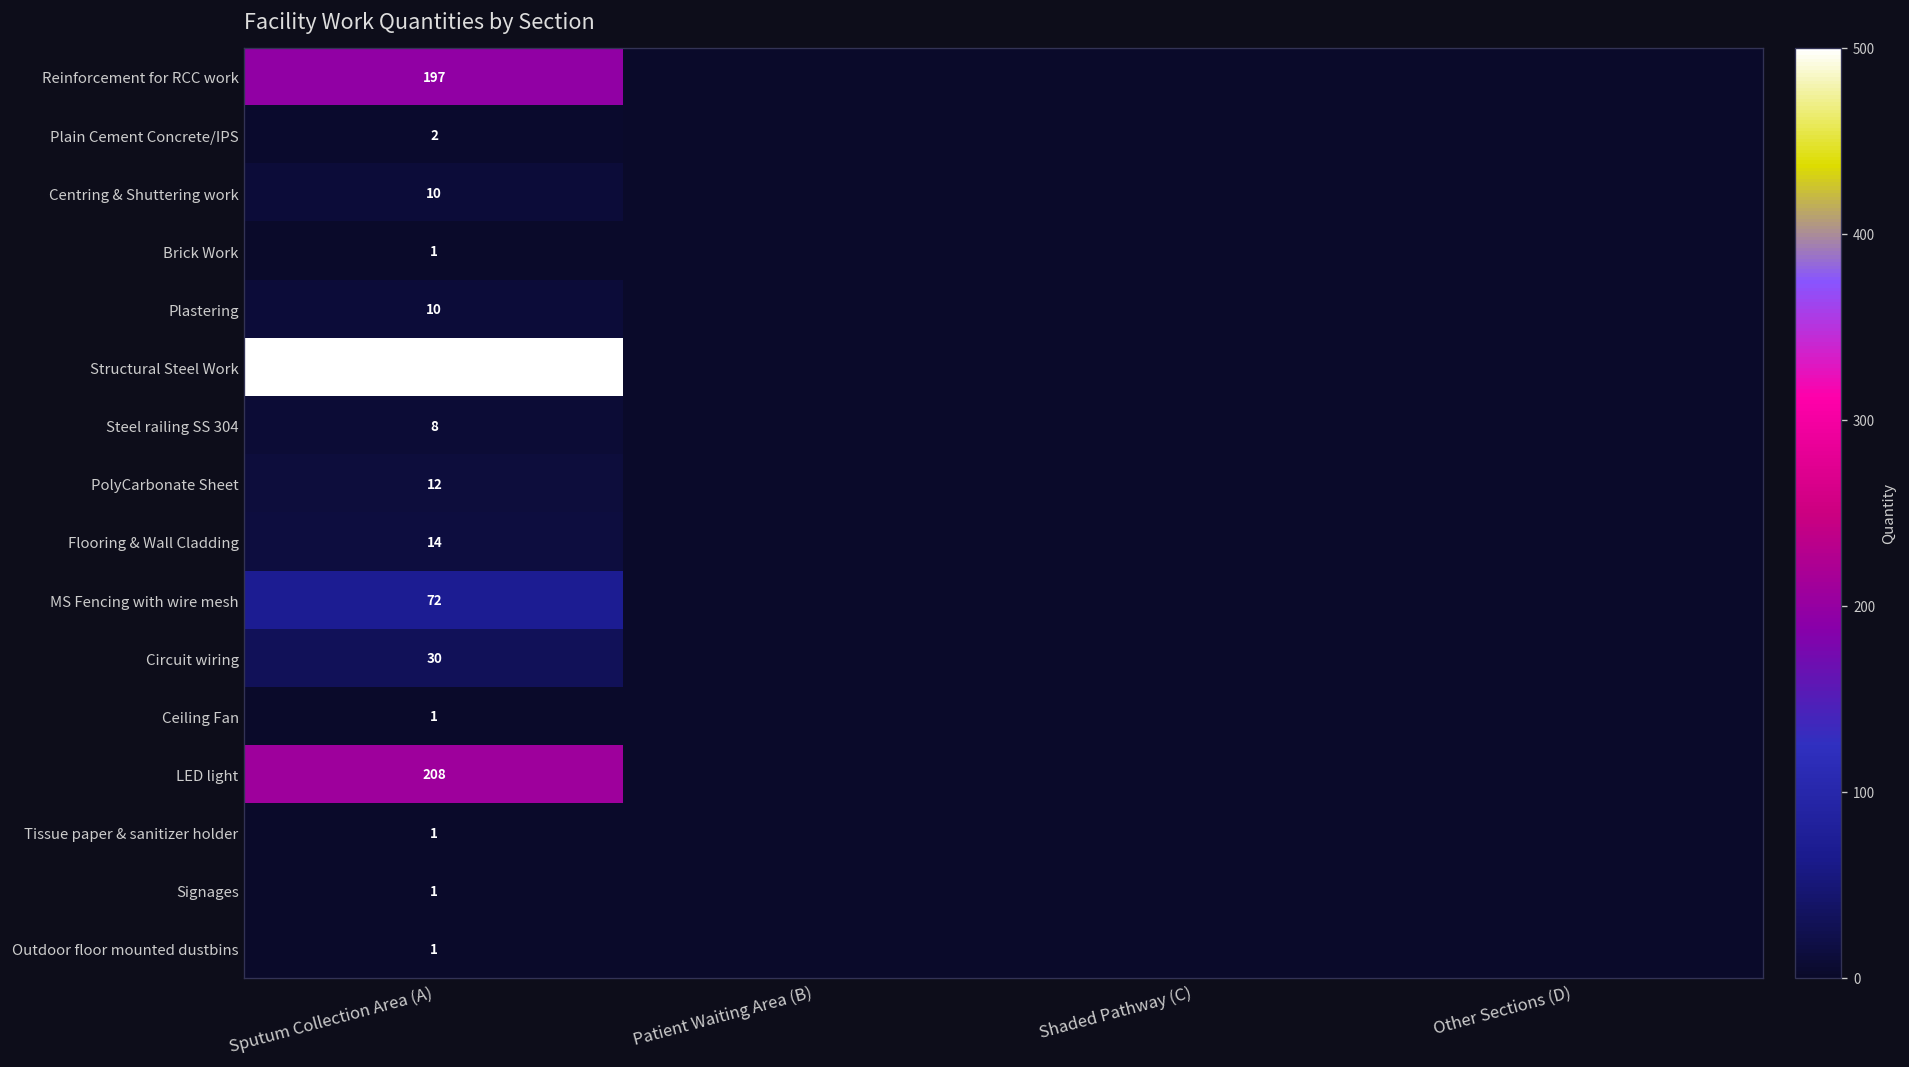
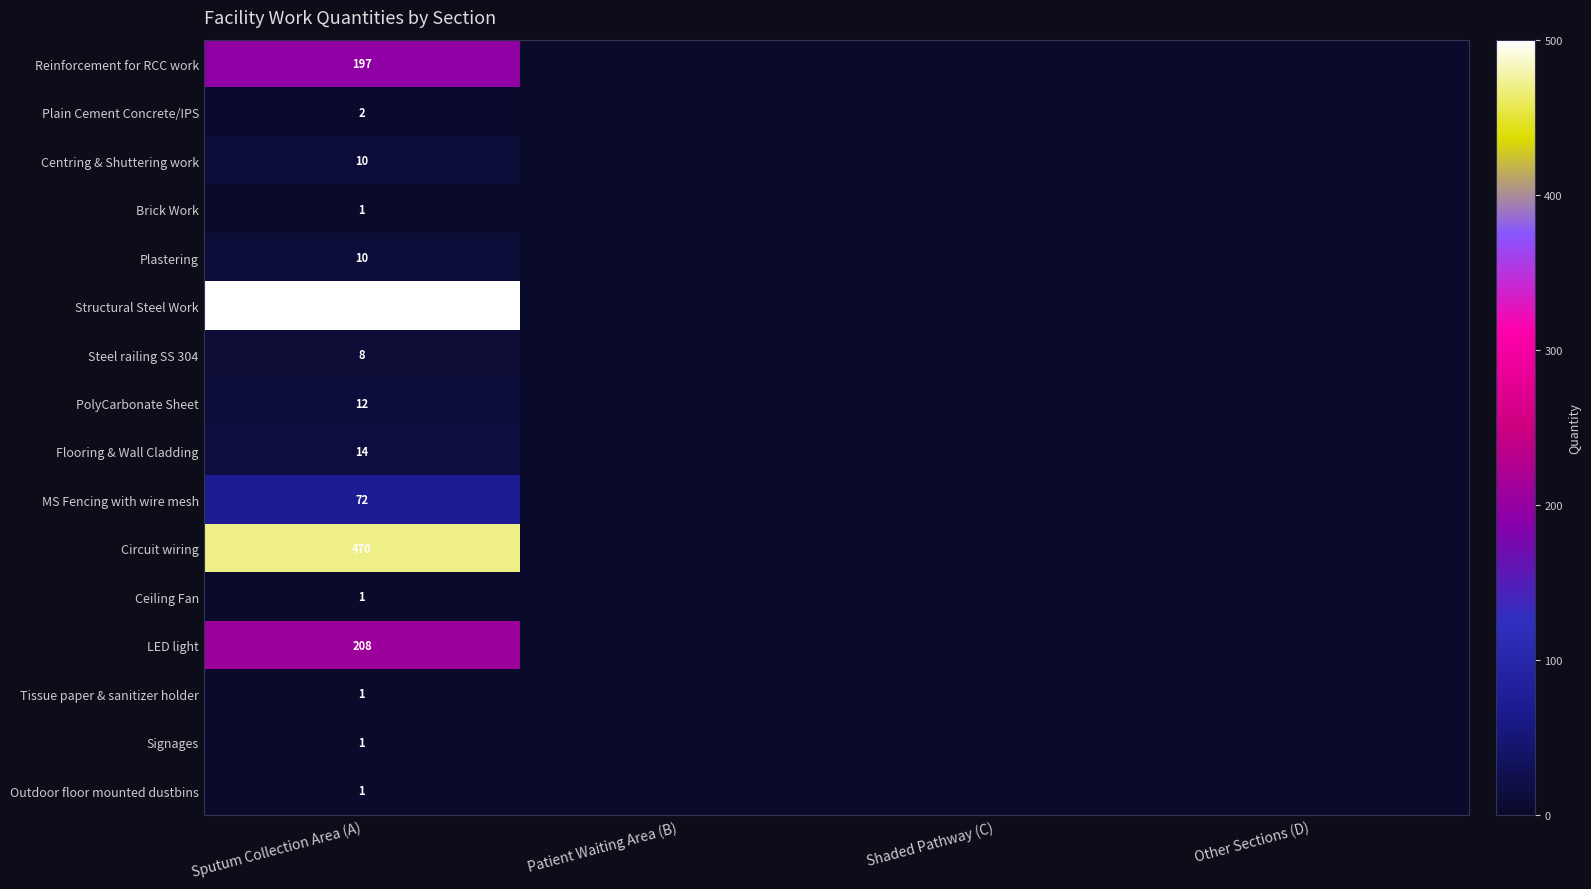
Circuit wiring, Sputum Collection Area (A): 30 -> 470
